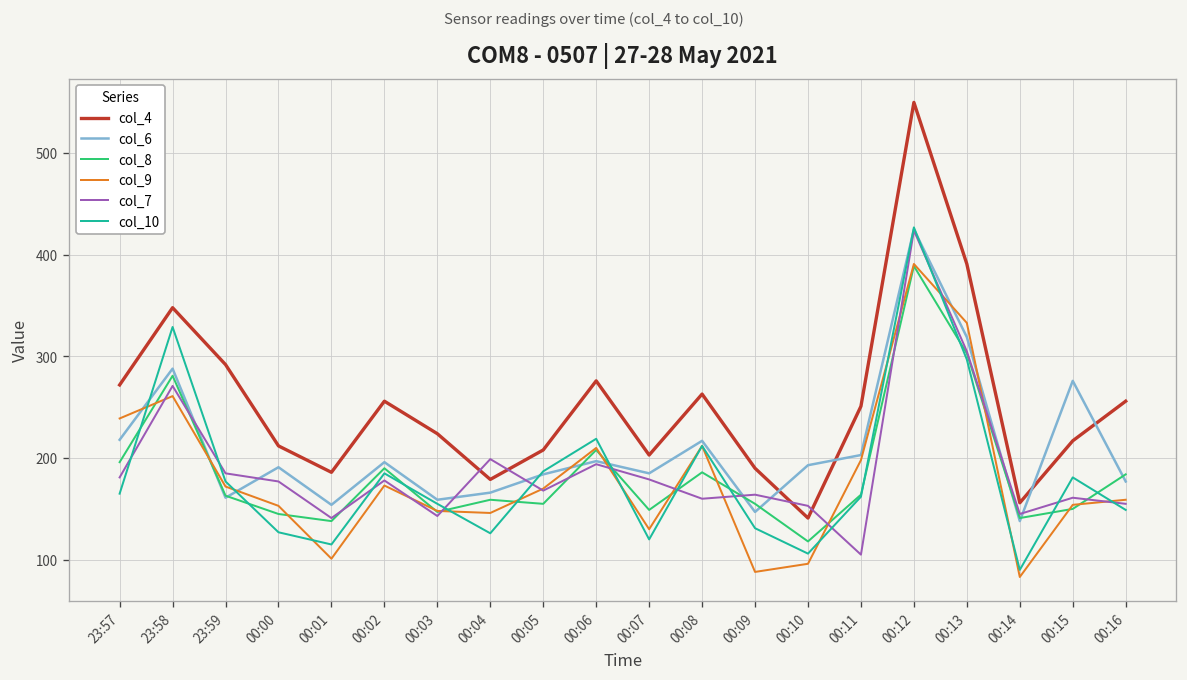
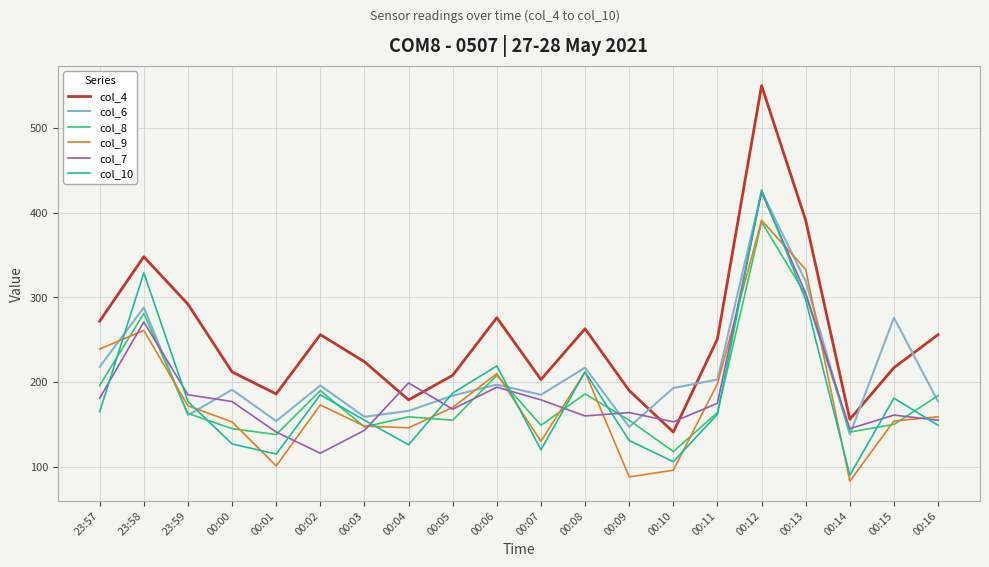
col_7, 00:02: 180 -> 120
col_7, 00:11: 110 -> 180
